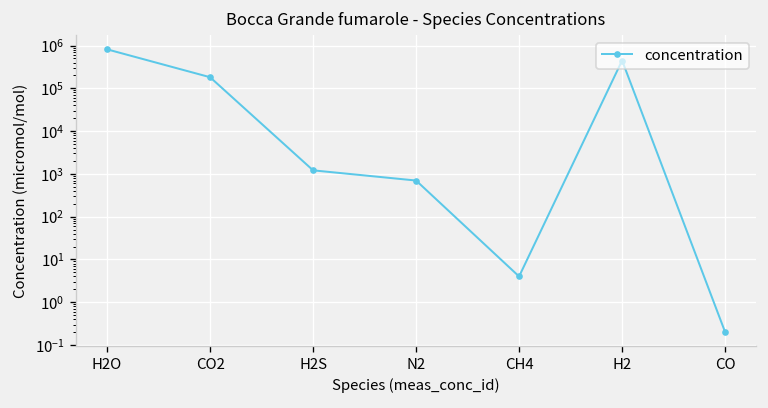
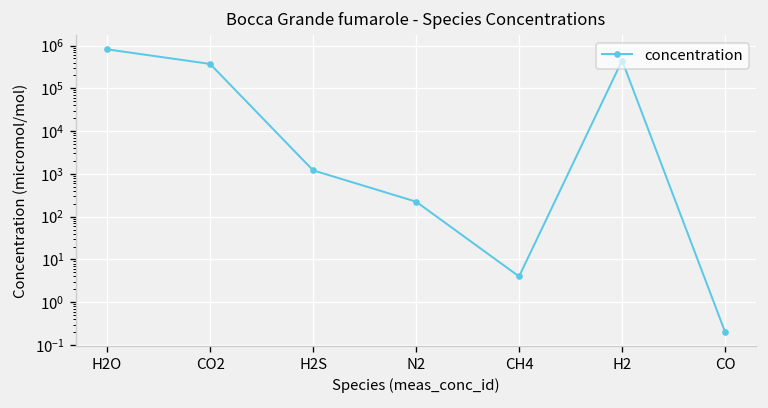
CO2: 200000 -> 400000
N2: 700 -> 200
